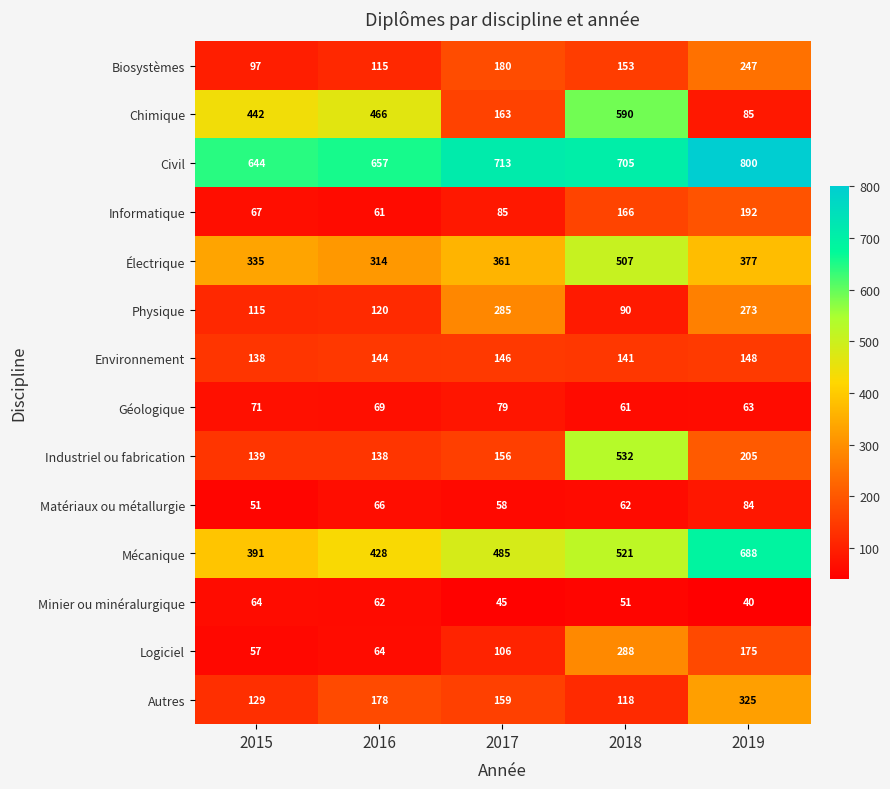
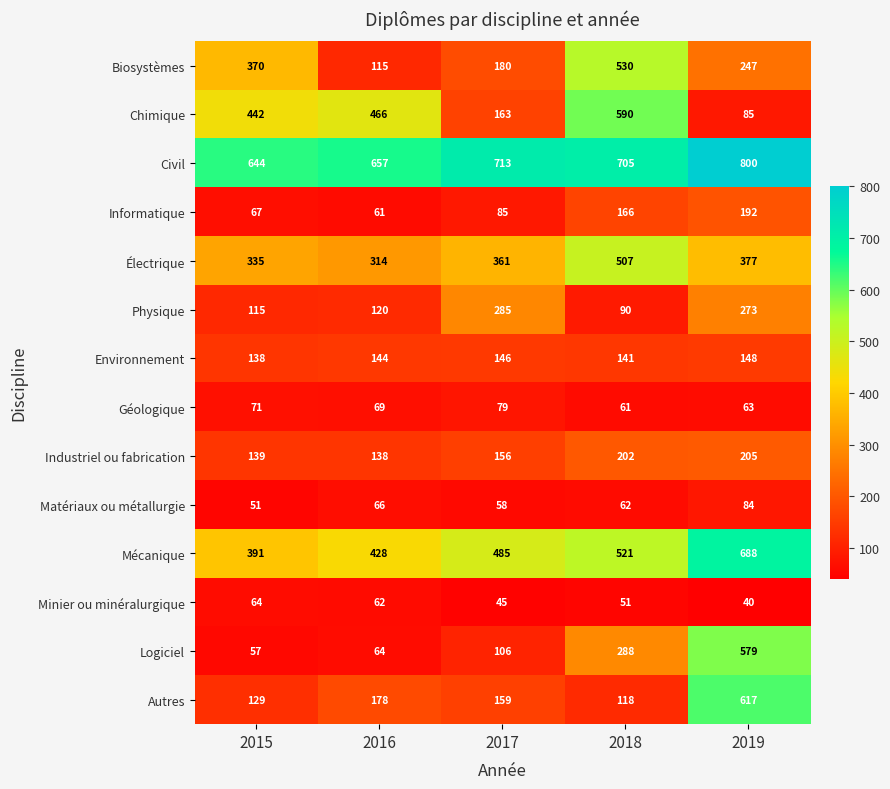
Biosystèmes, 2015: 97 -> 370
Biosystèmes, 2018: 153 -> 530
Industriel ou fabrication, 2018: 532 -> 202
Logiciel, 2019: 175 -> 579
Autres, 2019: 325 -> 617
